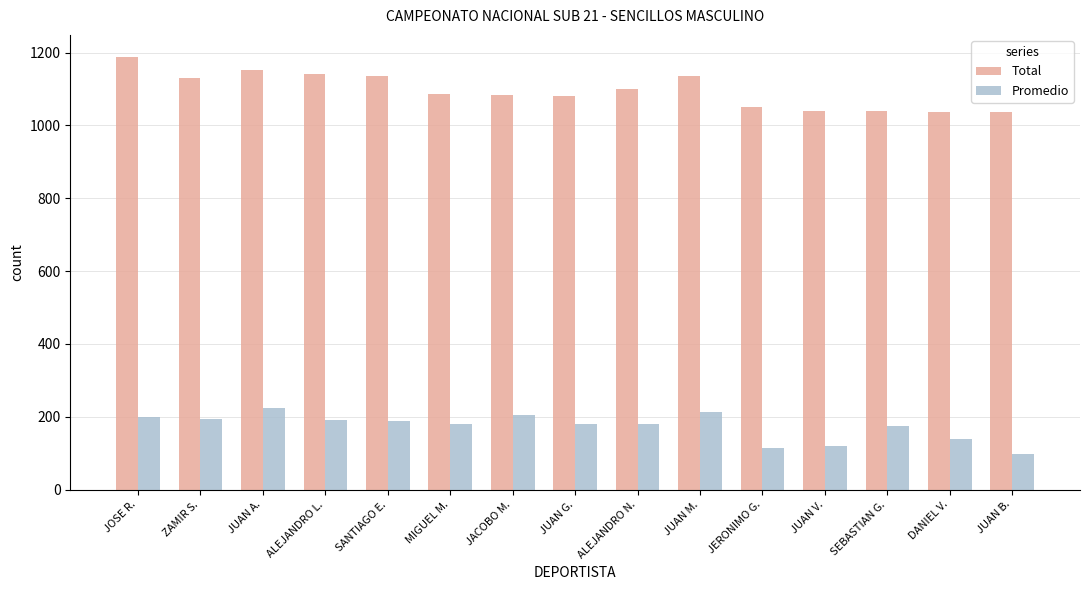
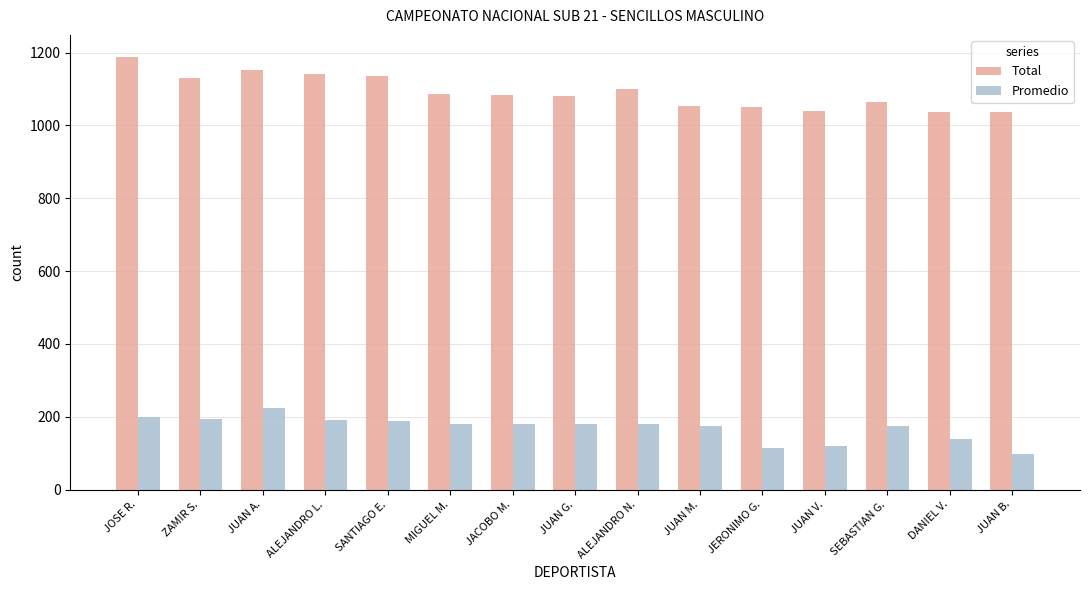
Promedio, JACOBO M.: 200 -> 180
Total, JUAN M.: 1140 -> 1050
Promedio, JUAN M.: 210 -> 180
Total, SEBASTIAN G.: 1040 -> 1060
